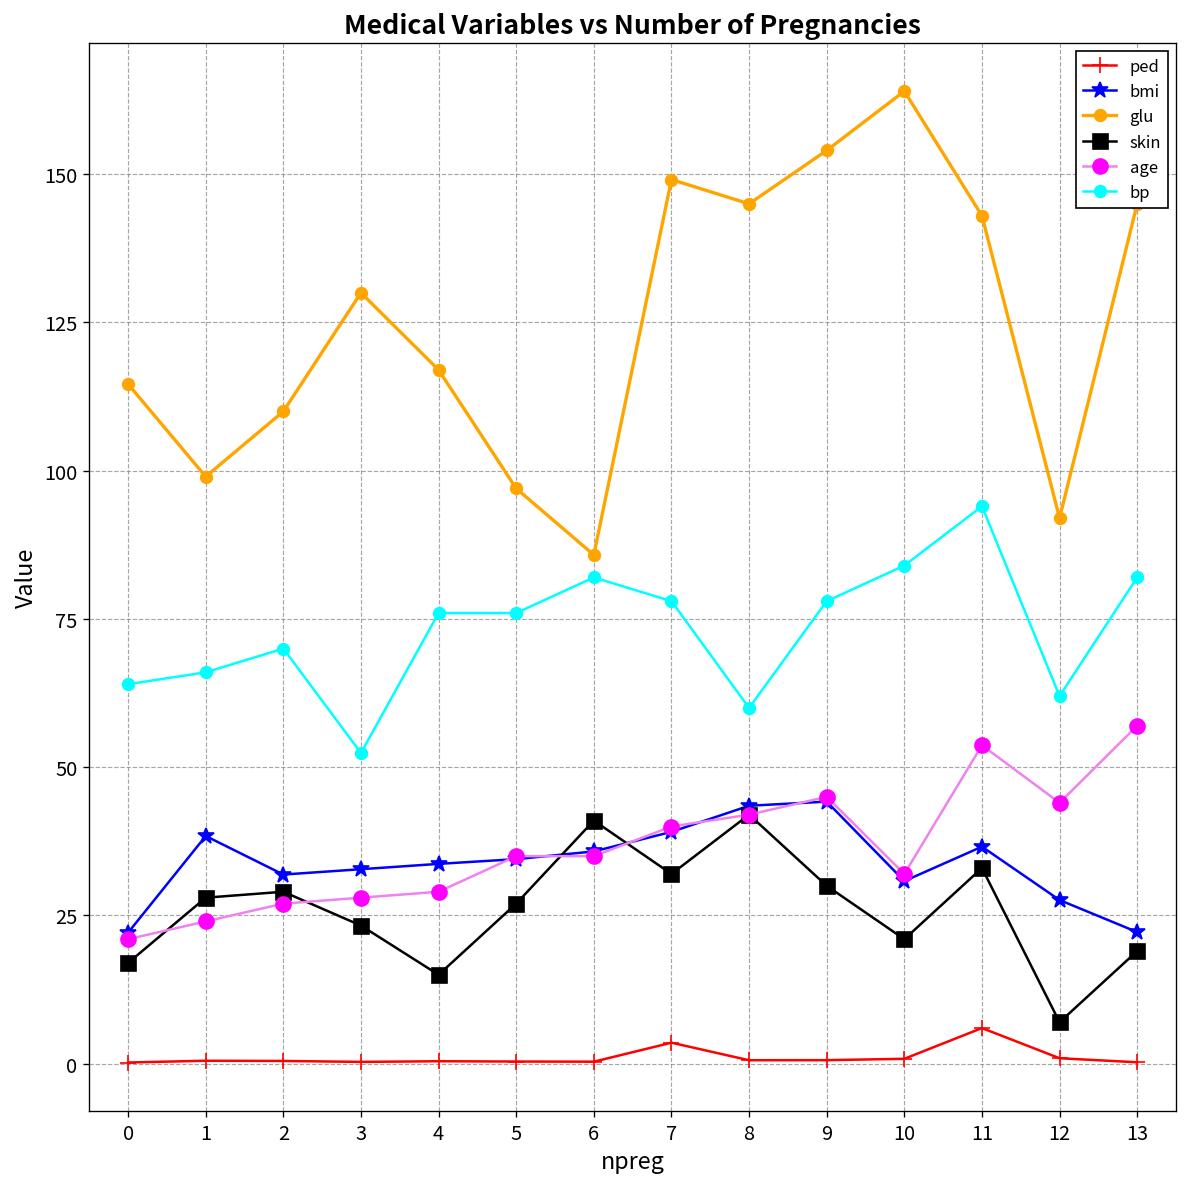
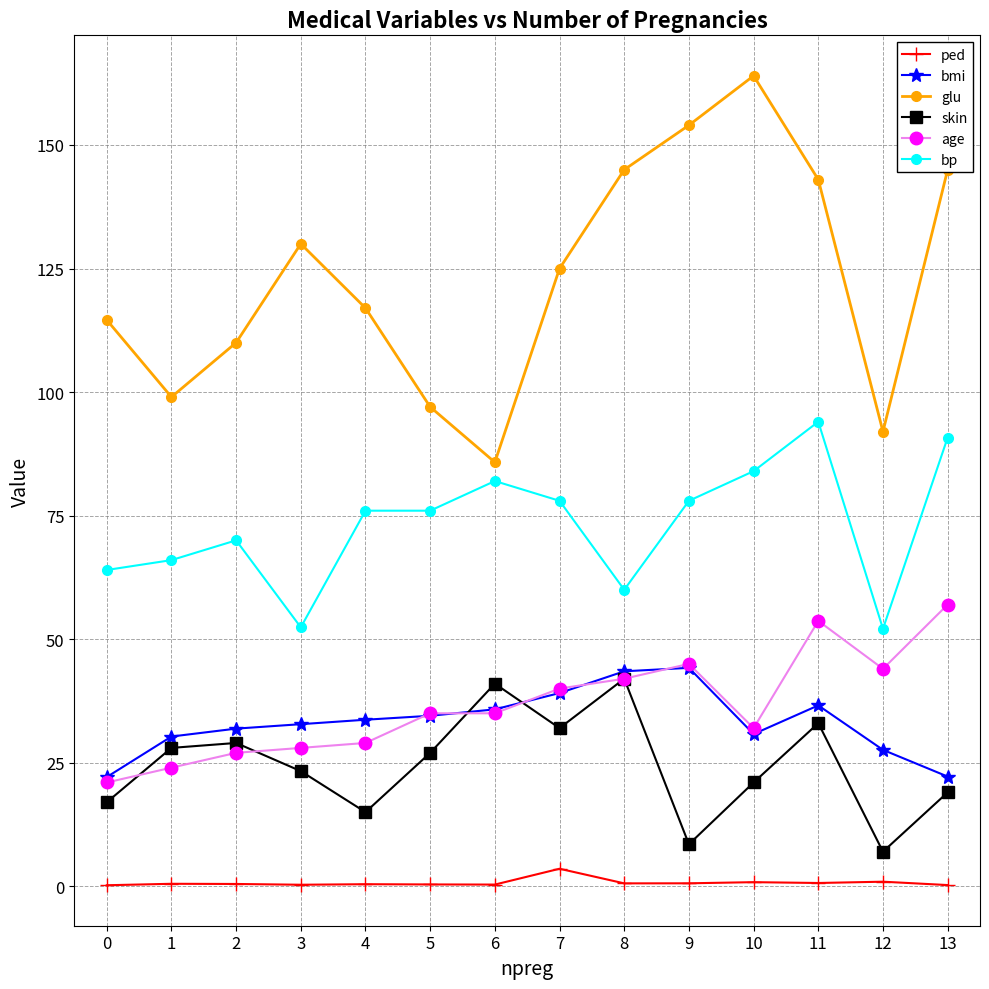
bmi, 1: 38 -> 30
glu, 7: 149 -> 125
skin, 9: 30 -> 9
ped, 11: 6 -> 1
bp, 12: 62 -> 52
bp, 13: 82 -> 91
